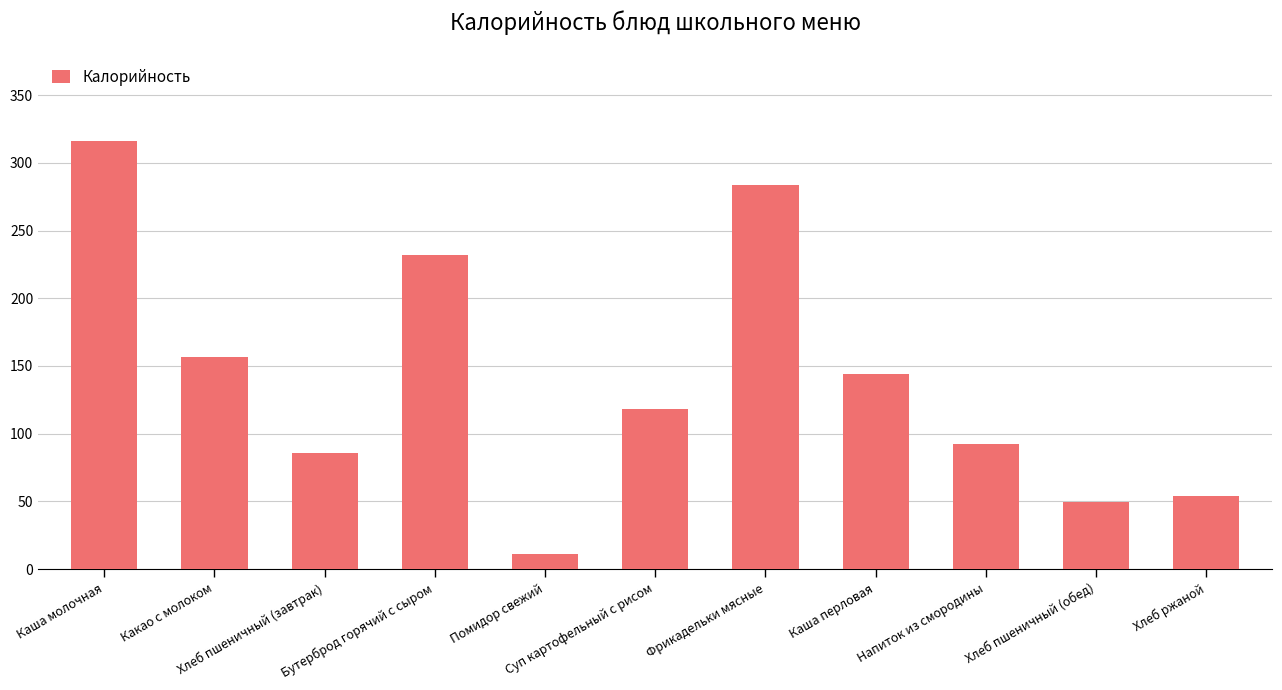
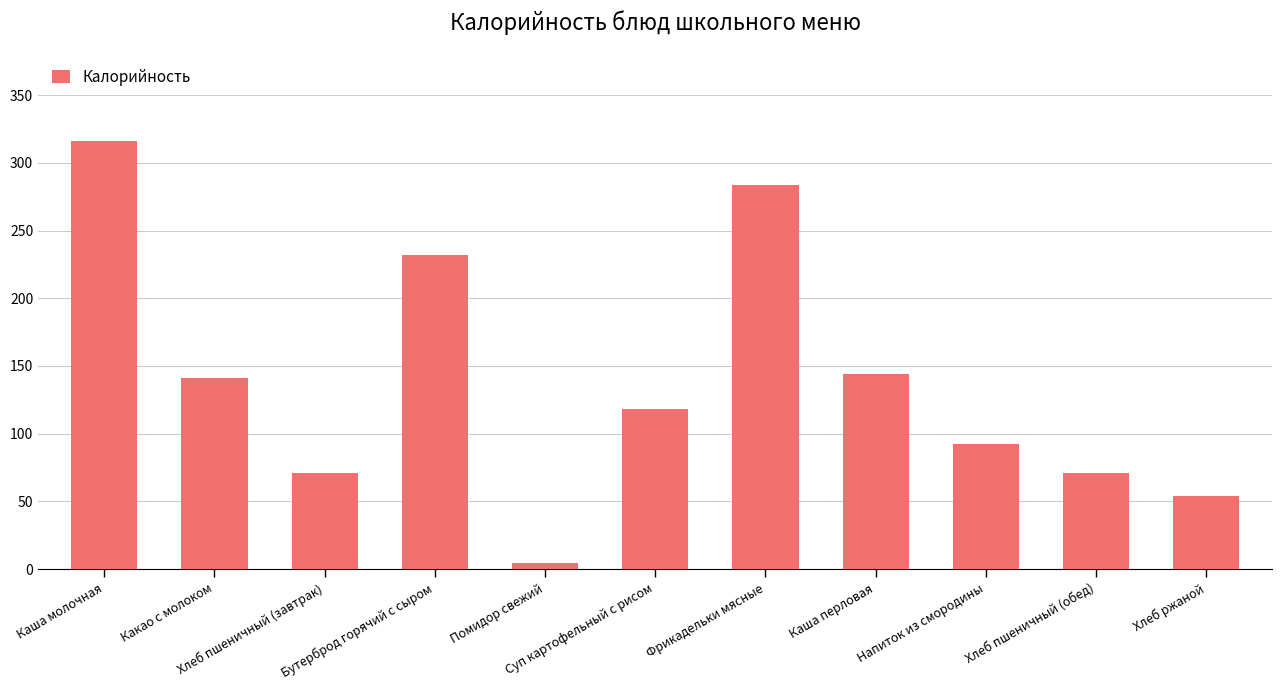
Какао с молоком: 157 -> 141
Хлеб пшеничный (завтрак): 85 -> 71
Помидор свежий: 11 -> 4
Хлеб пшеничный (обед): 49 -> 71
